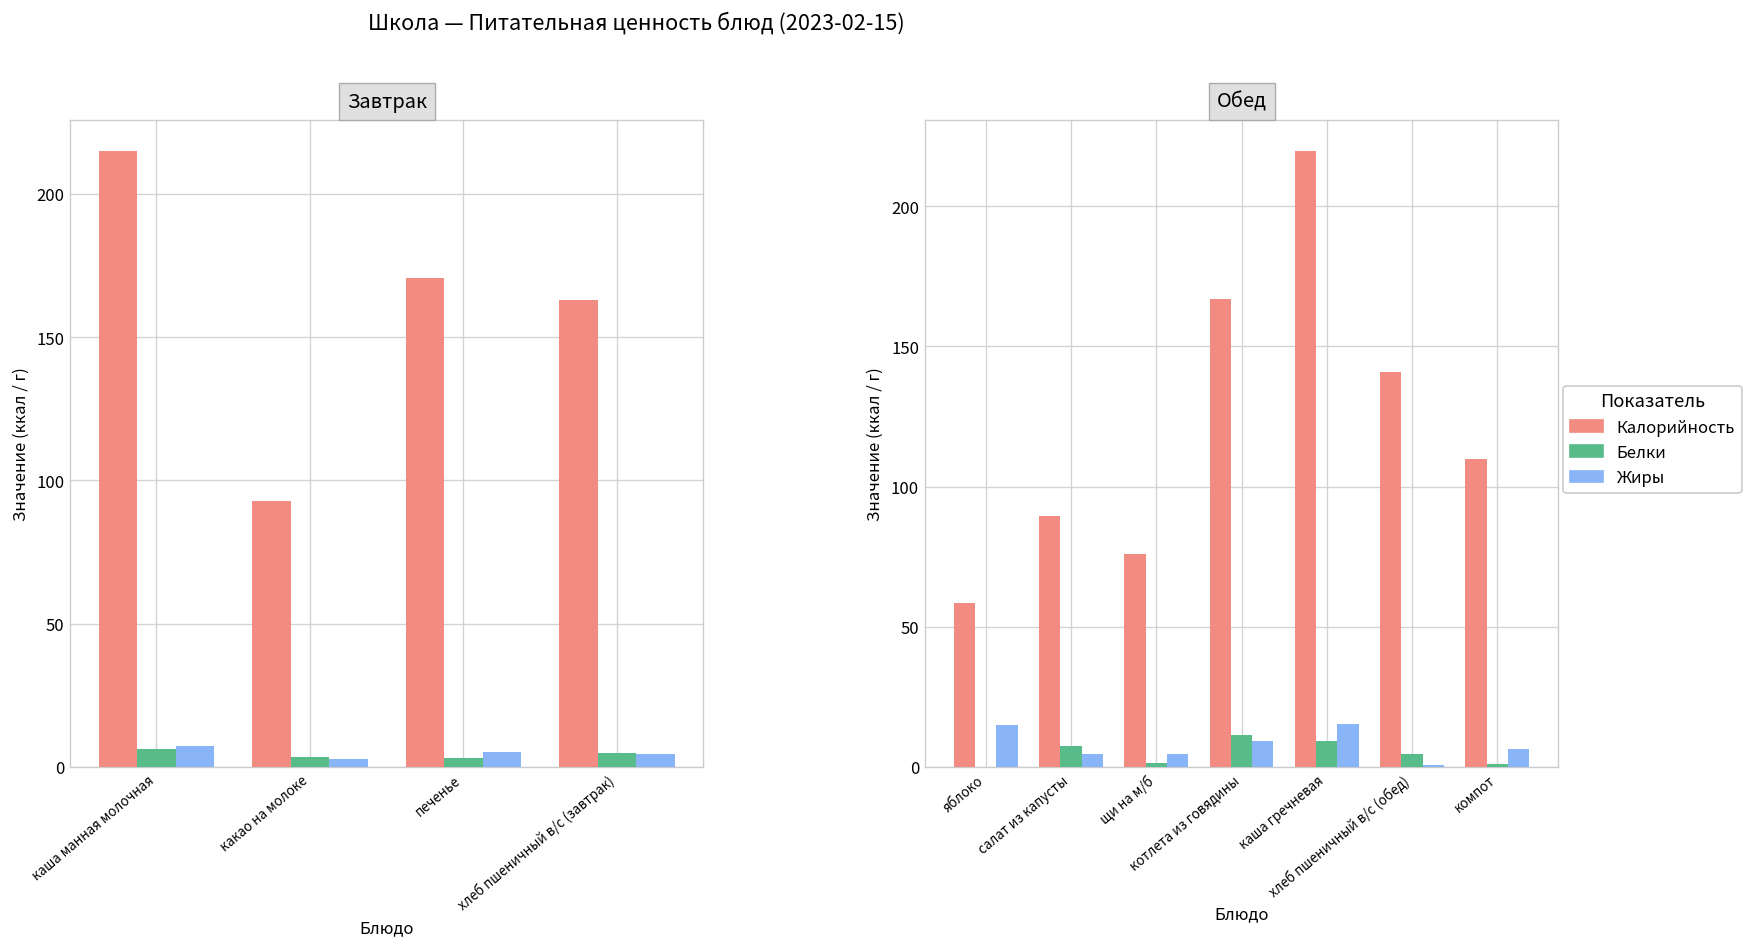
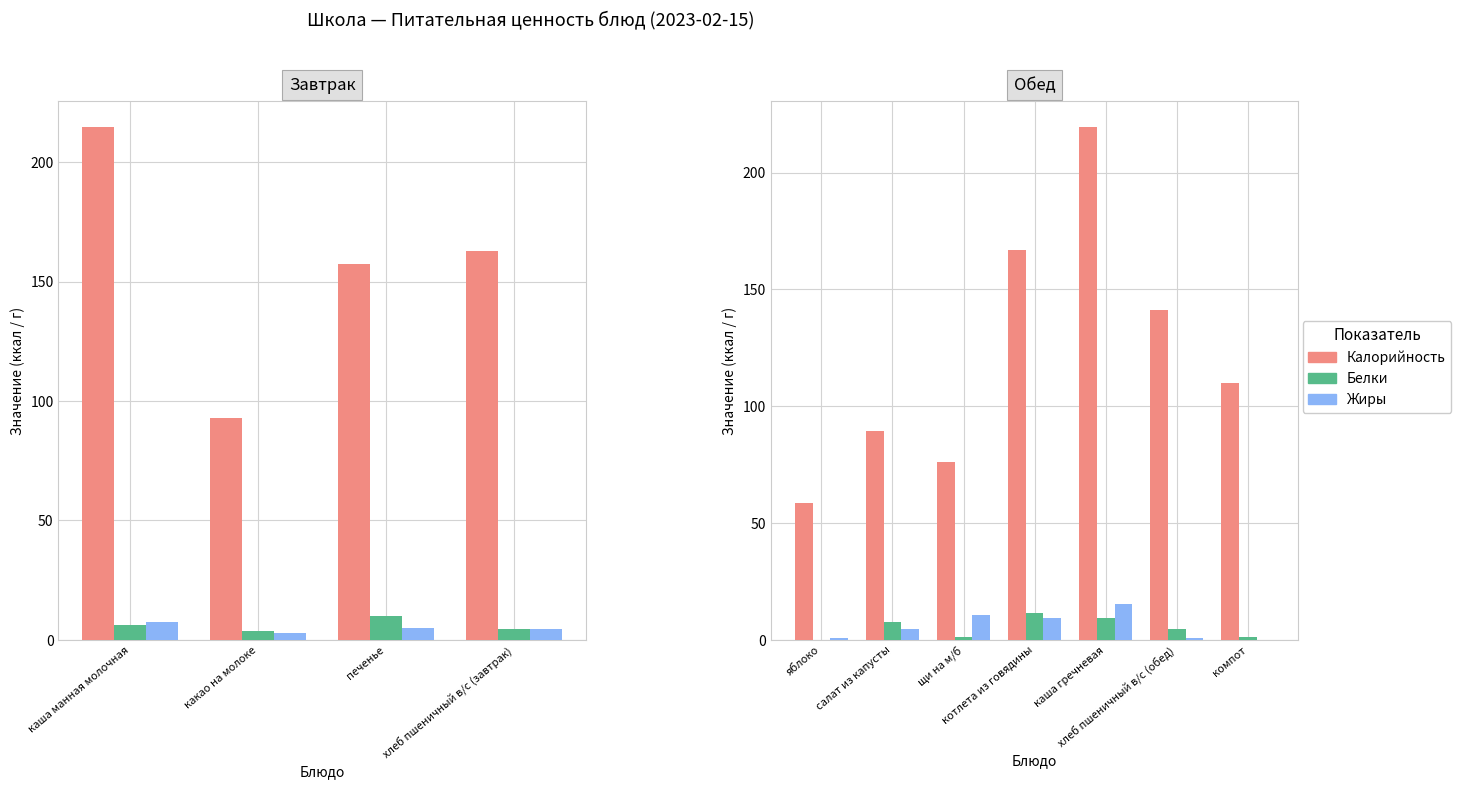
Завтрак, Калорийность, печенье: 171 -> 157
Завтрак, Белки, печенье: 3 -> 10
Обед, Жиры, яблоко: 15 -> 1
Обед, Жиры, щи на м/б: 5 -> 11
Обед, Жиры, компот: 6 -> 0
